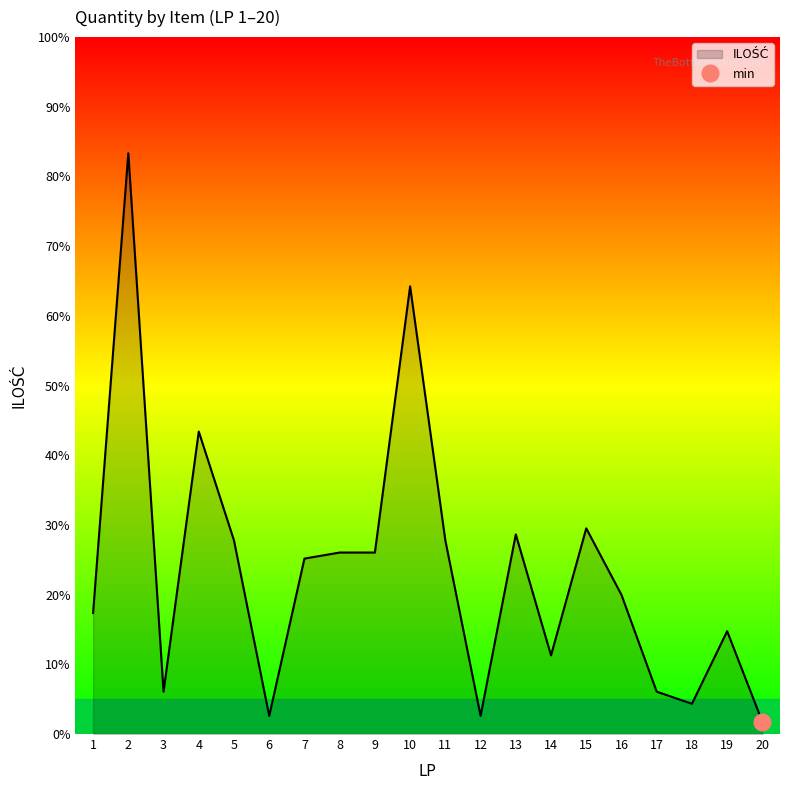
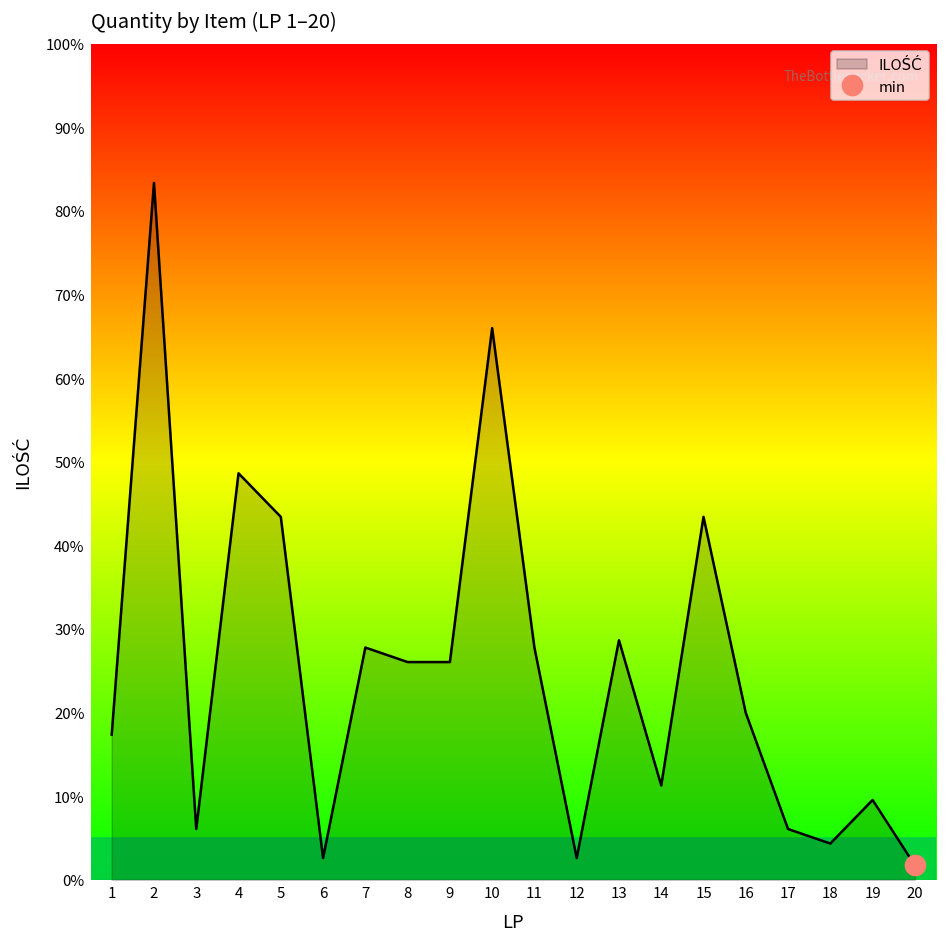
ILOŚĆ, 4: 43% -> 49%
ILOŚĆ, 5: 28% -> 43%
ILOŚĆ, 7: 25% -> 28%
ILOŚĆ, 10: 64% -> 66%
ILOŚĆ, 15: 30% -> 43%
ILOŚĆ, 19: 15% -> 10%
